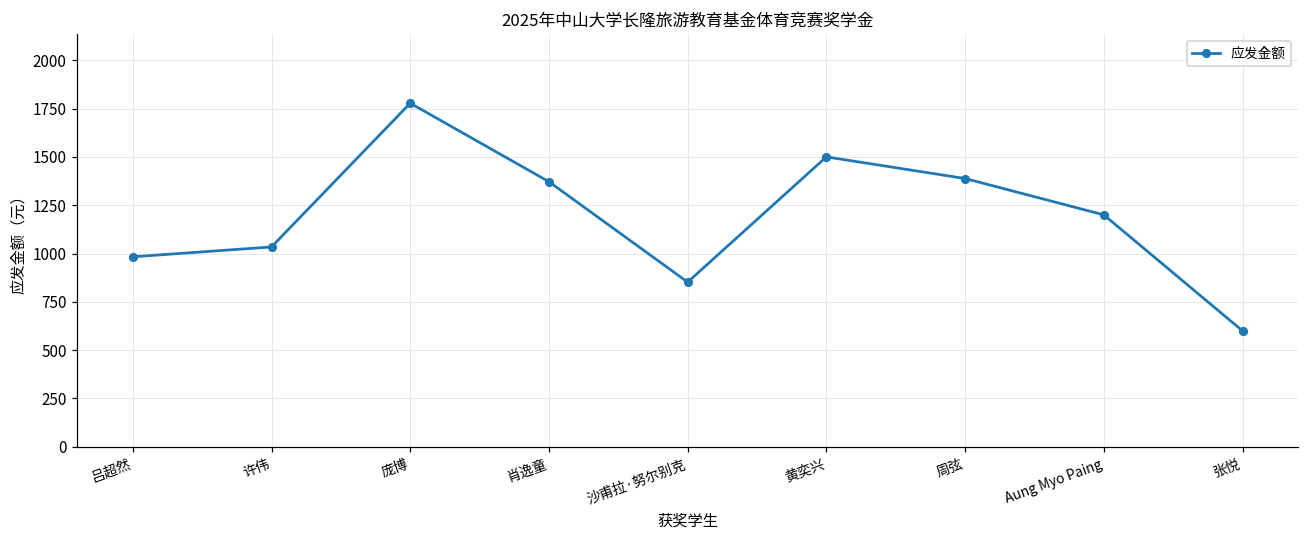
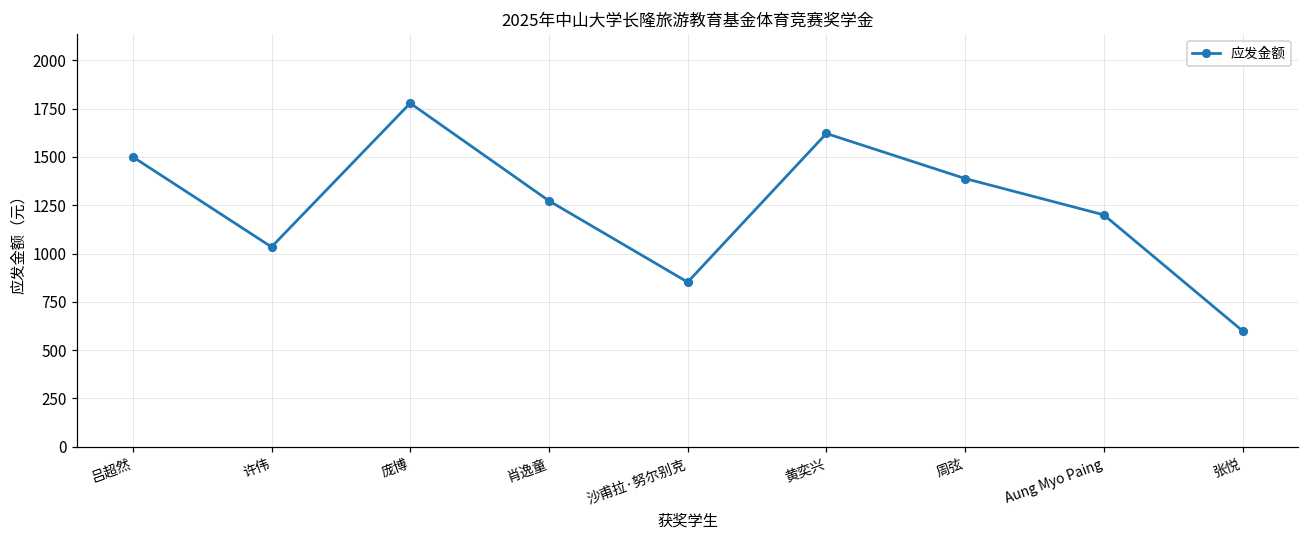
吕超然: 980 -> 1500
肖逸童: 1370 -> 1270
黄奕兴: 1500 -> 1620
